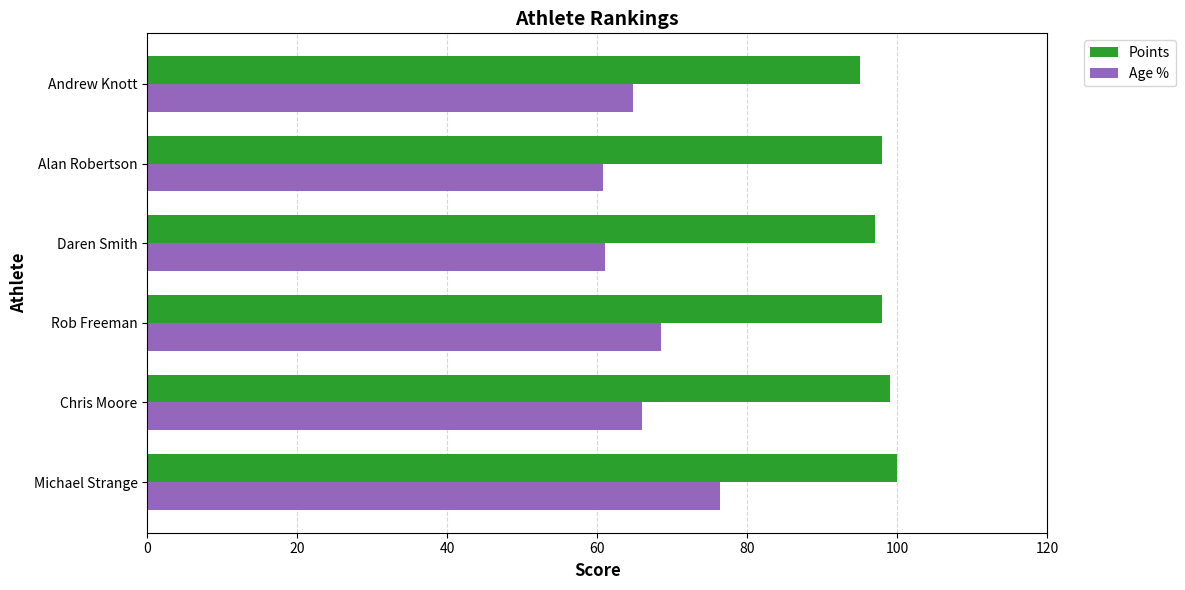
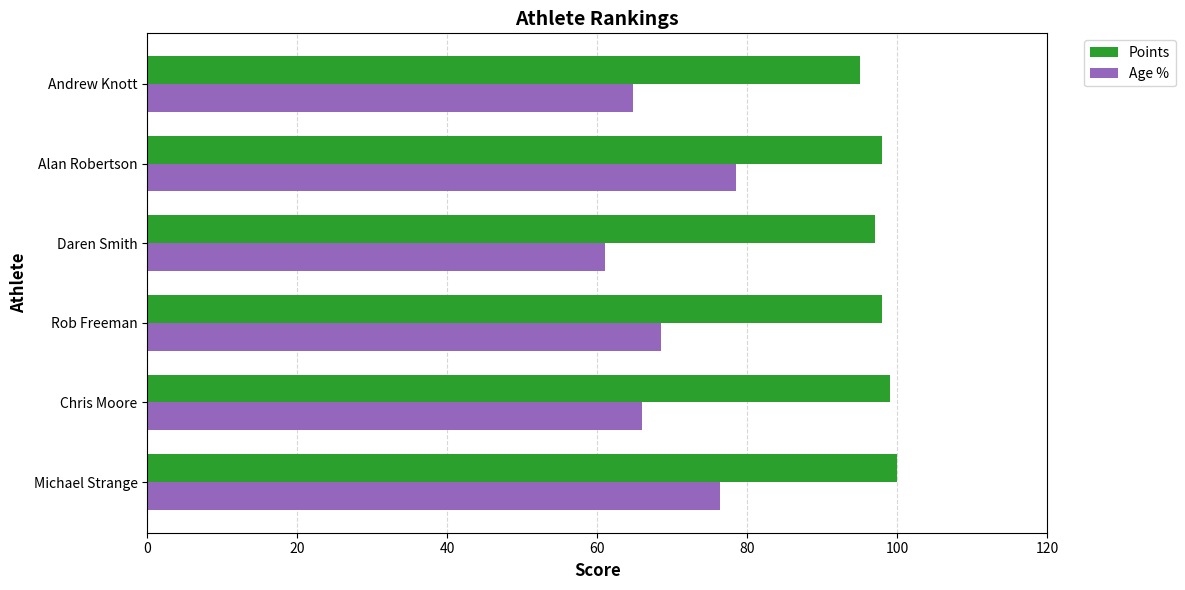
Age %, Alan Robertson: 61 -> 79
